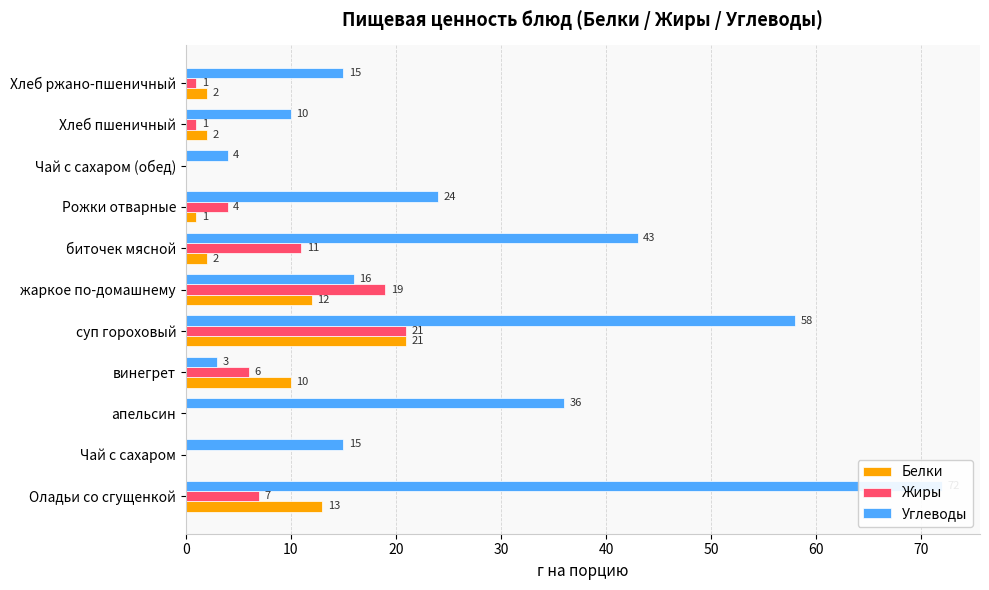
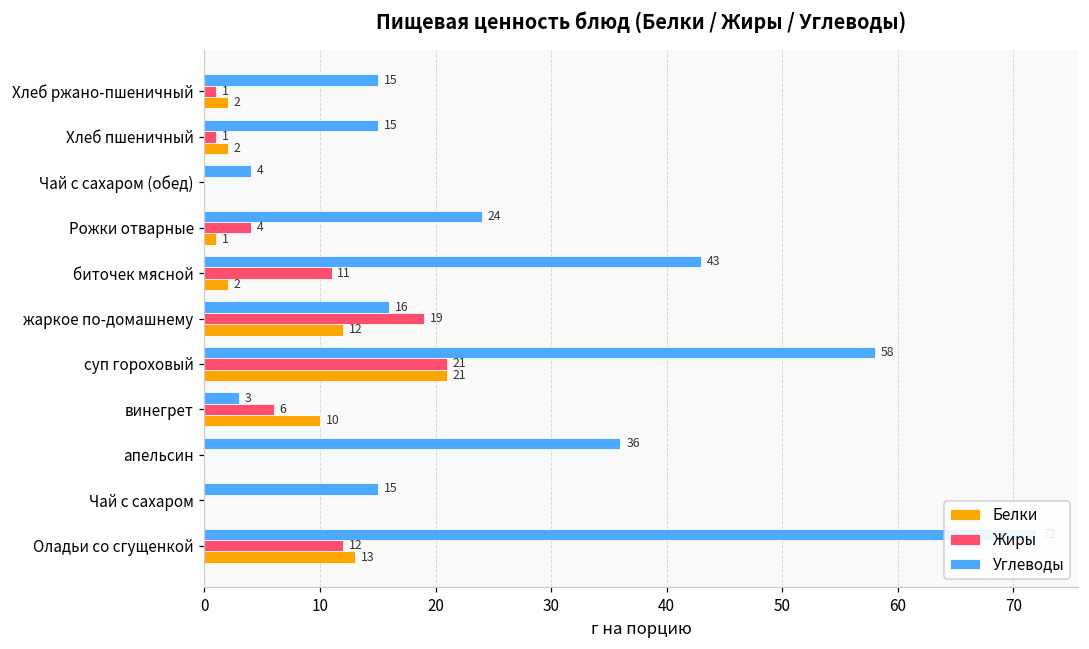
Углеводы, Хлеб пшеничный: 10 -> 15
Жиры, Оладьи со сгущенкой: 7 -> 12
